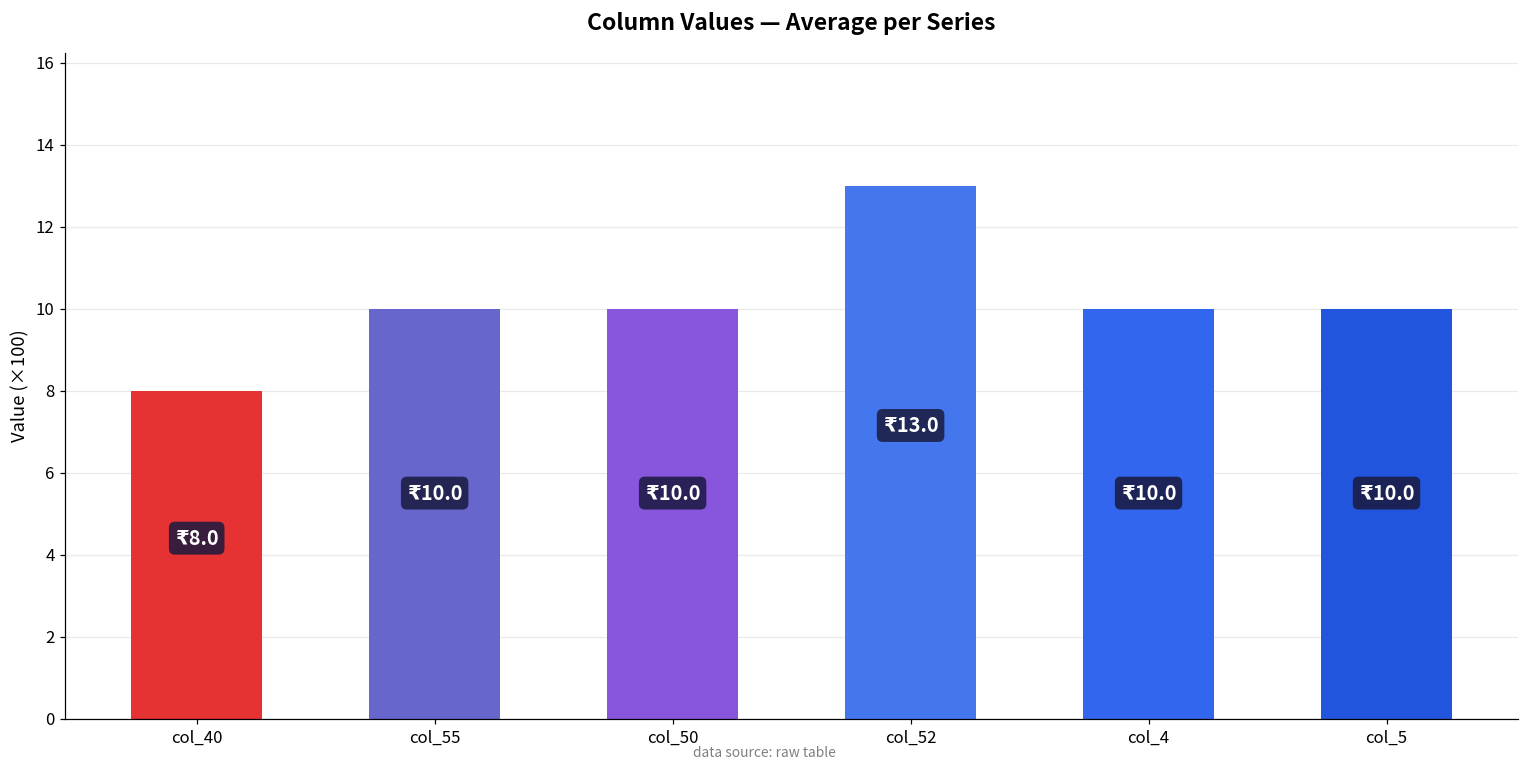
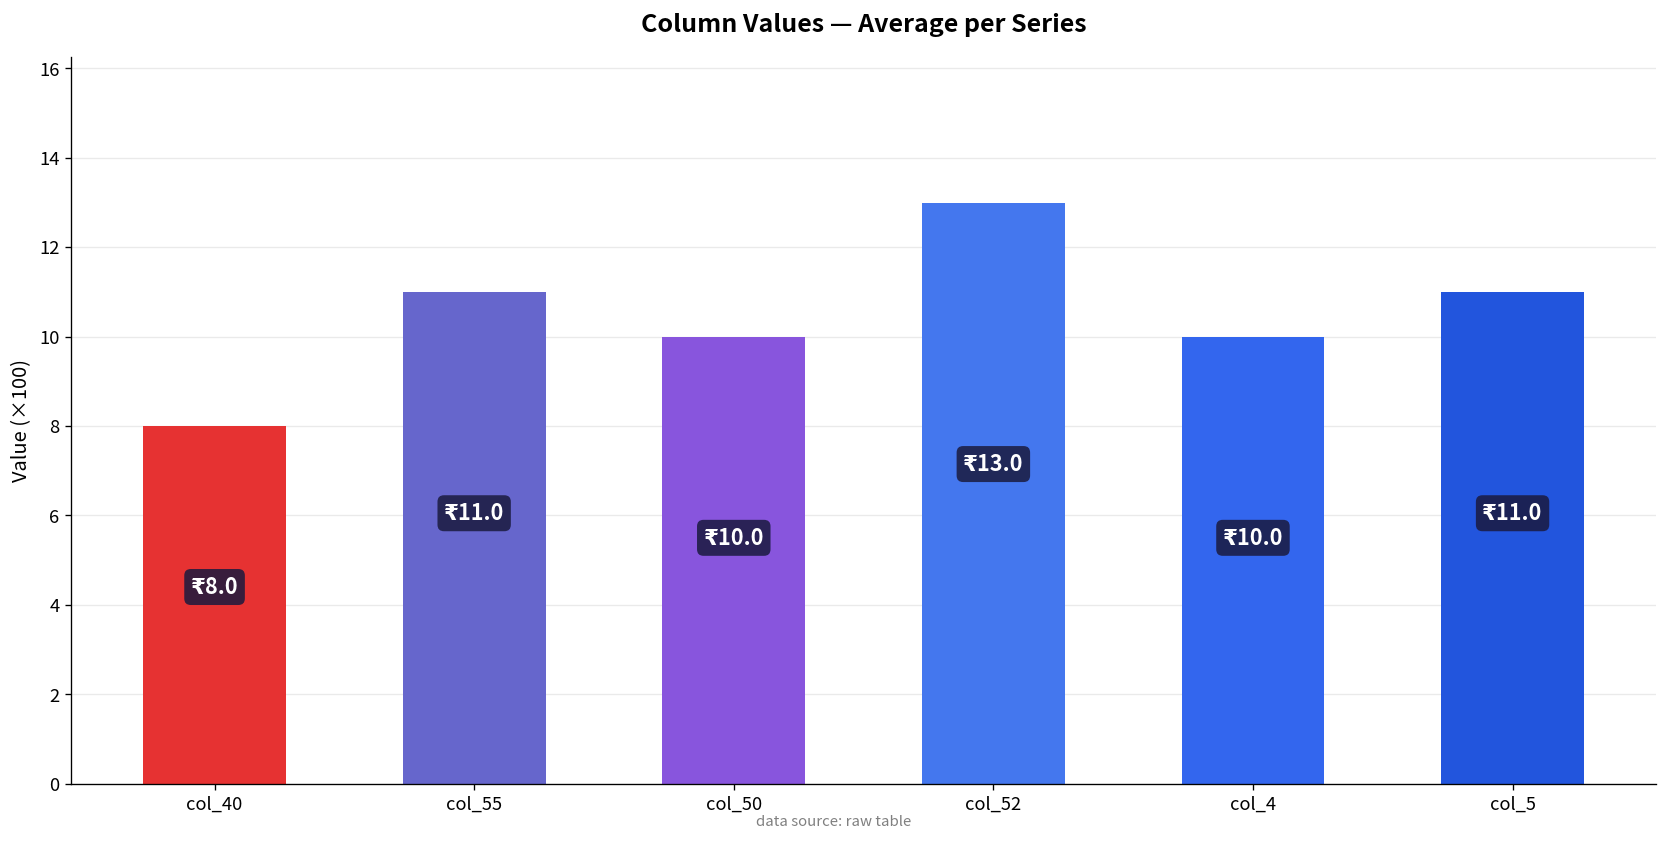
col_55: 10.0 -> 11.0
col_5: 10.0 -> 11.0
